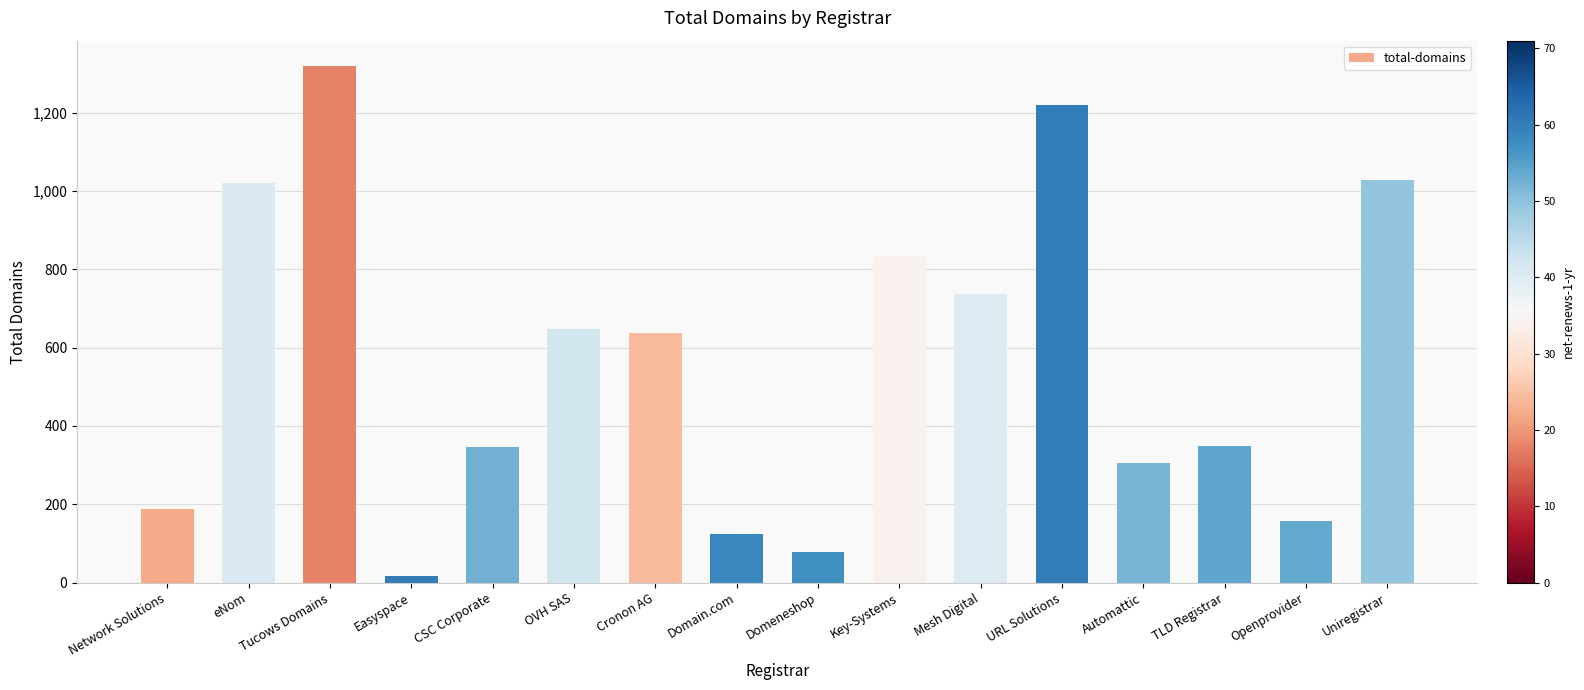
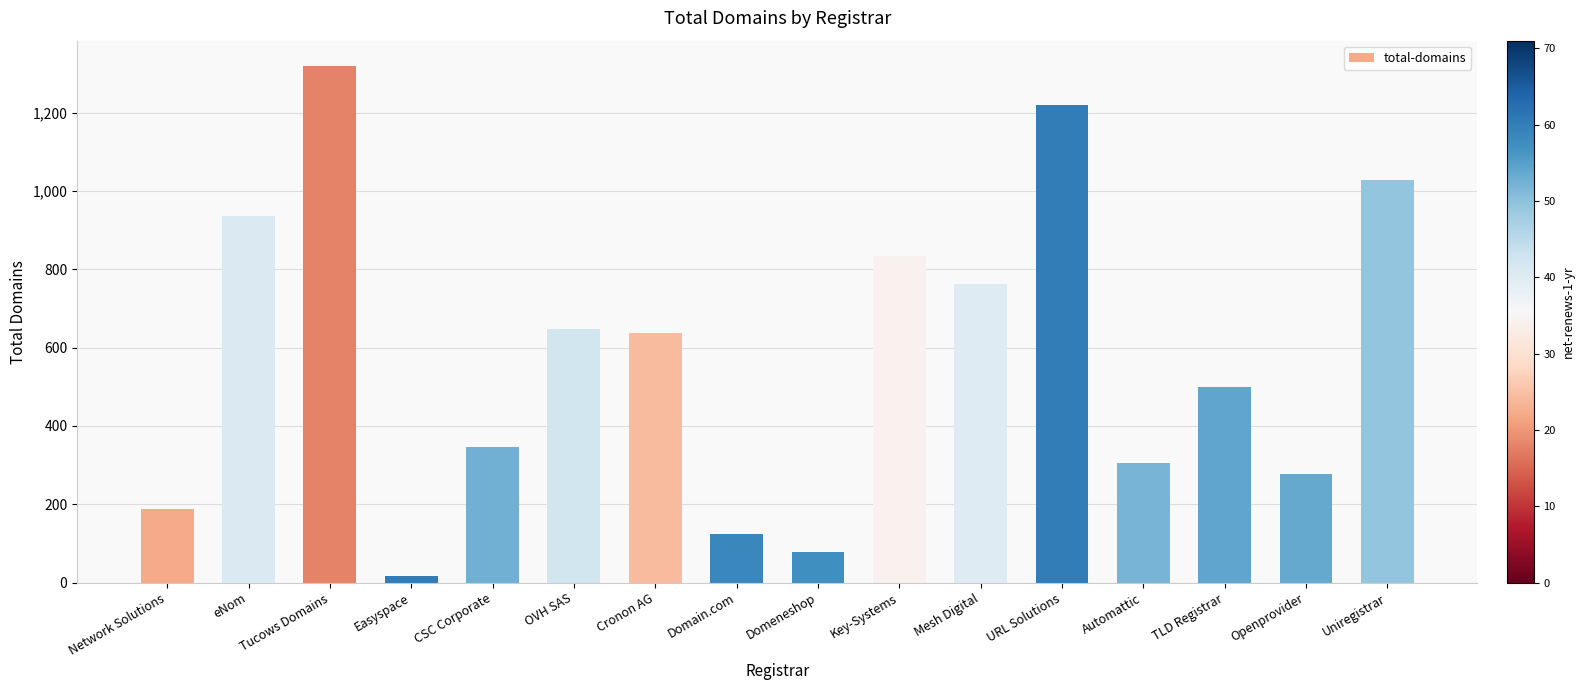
eNom: 1,020 -> 940
Mesh Digital: 740 -> 760
TLD Registrar: 350 -> 500
Openprovider: 160 -> 280
